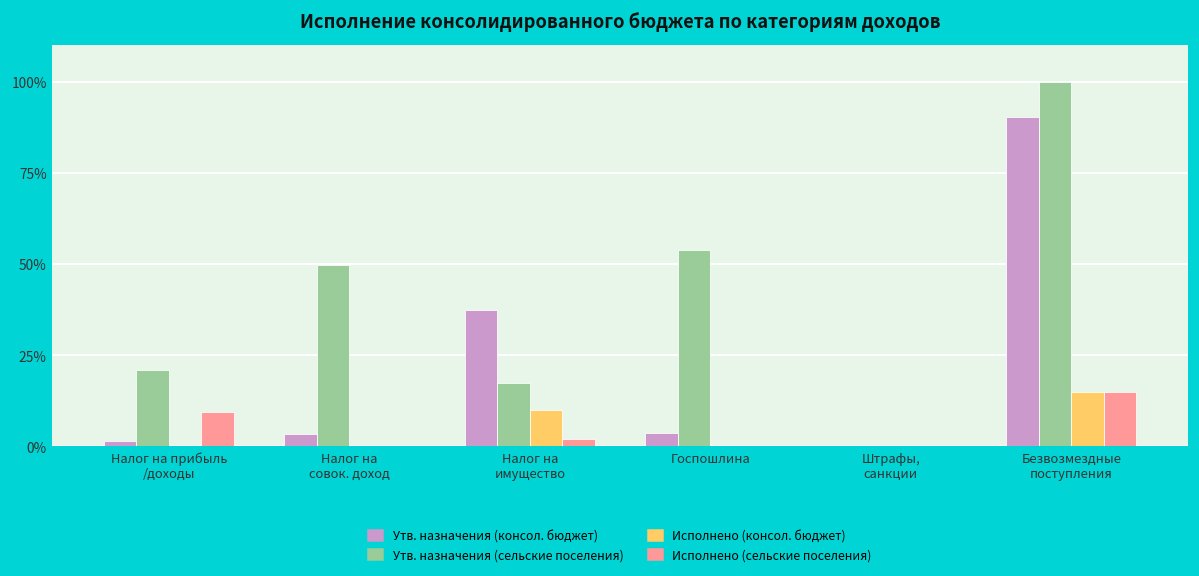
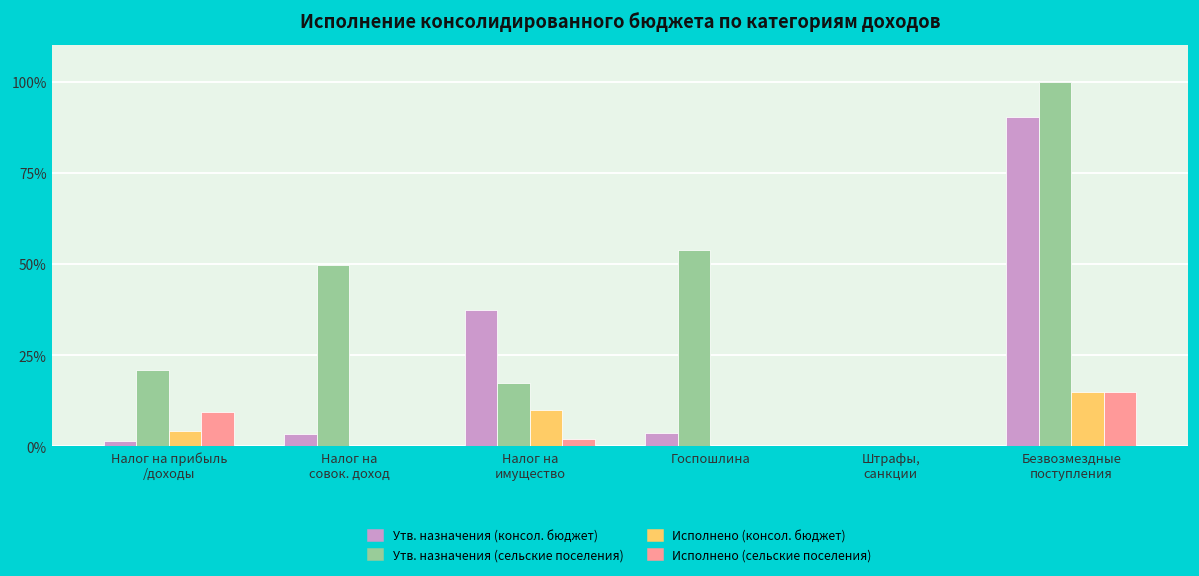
Исполнено (консол. бюджет), Налог на прибыль /доходы: 0% -> 4%
